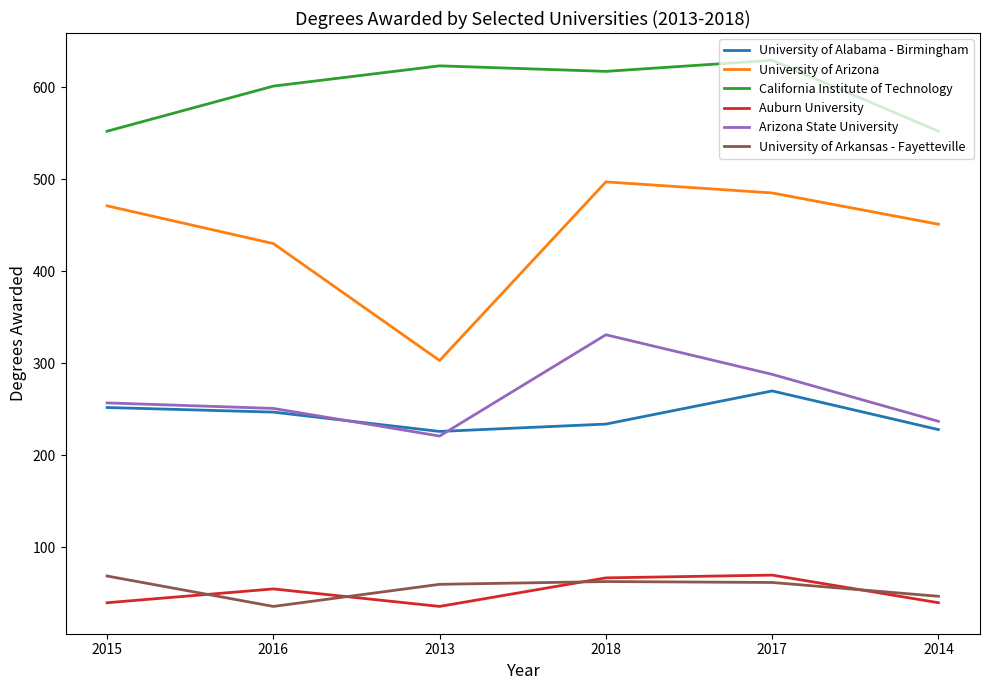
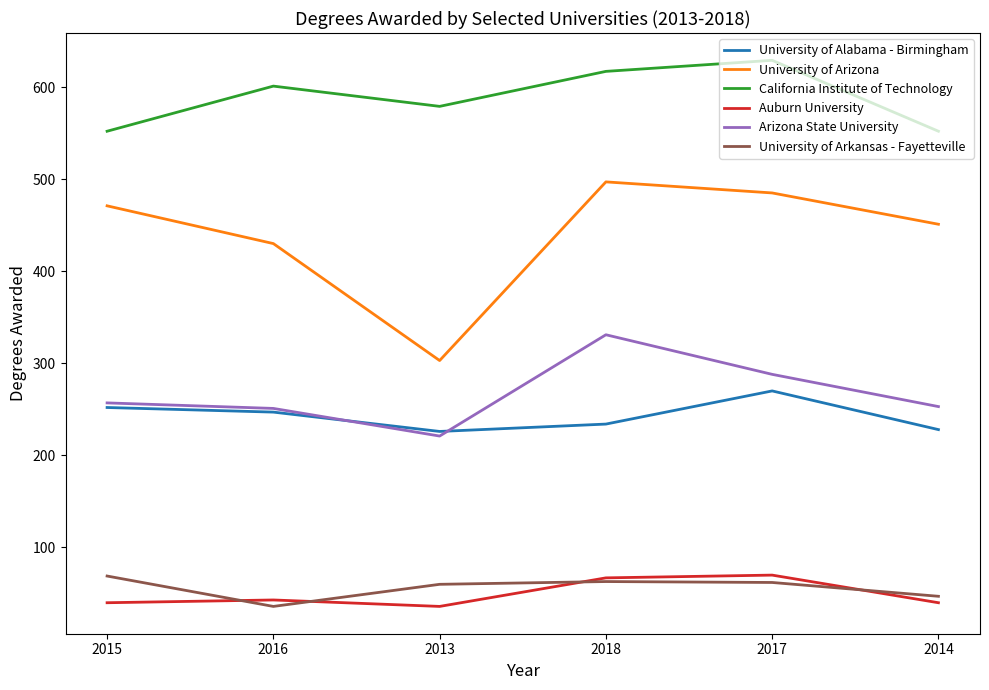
Auburn University, 2016: 60 -> 40
California Institute of Technology, 2013: 620 -> 580
Arizona State University, 2014: 240 -> 250
